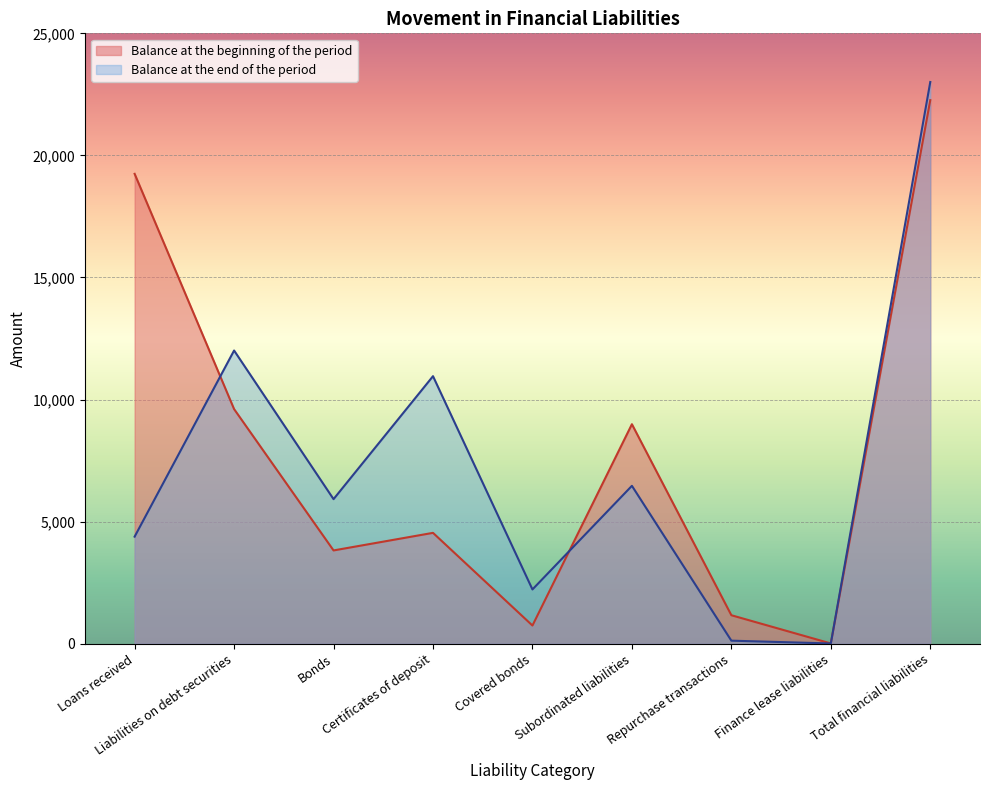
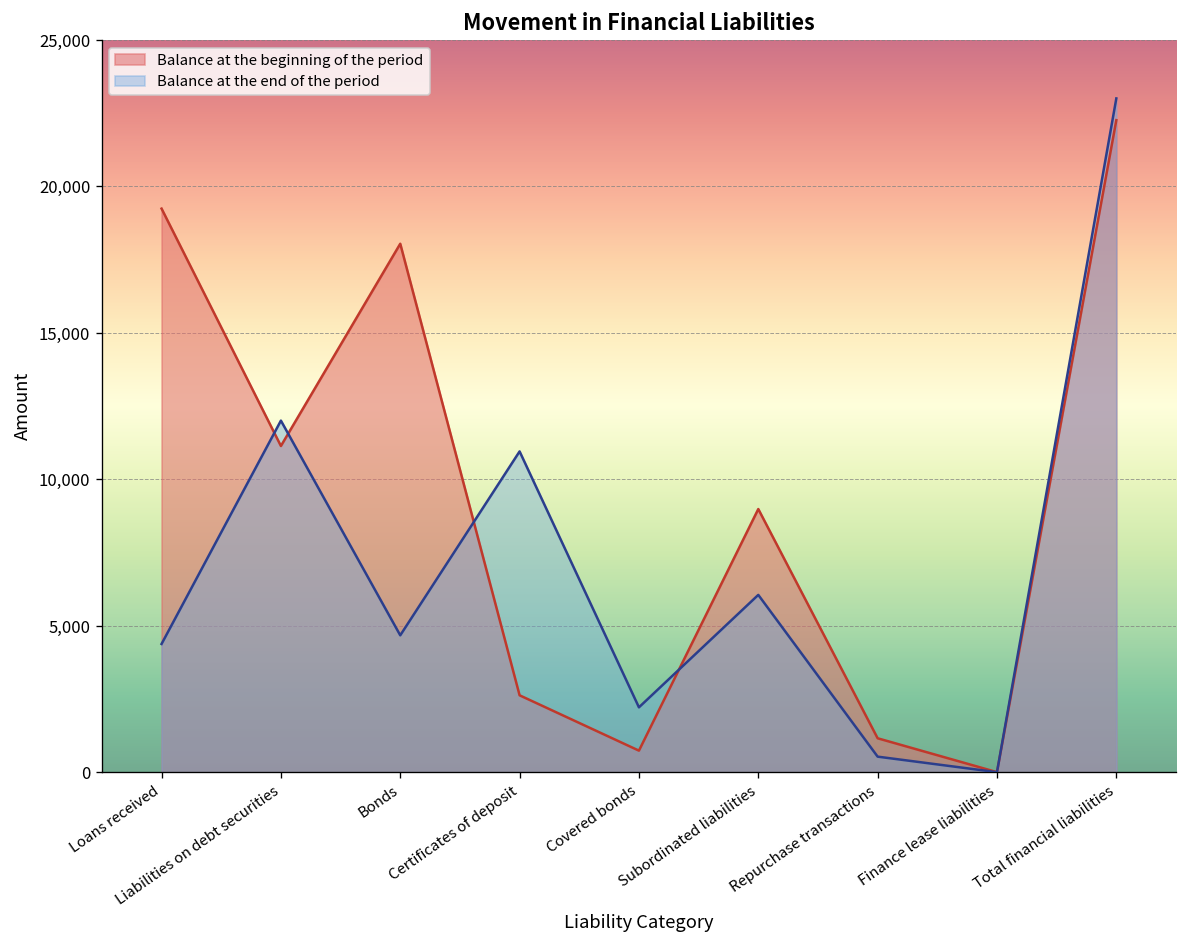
Balance at the beginning of the period, Liabilities on debt securities: 9,600 -> 11,100
Balance at the beginning of the period, Bonds: 3,800 -> 18,000
Balance at the end of the period, Bonds: 5,900 -> 4,700
Balance at the beginning of the period, Certificates of deposit: 4,500 -> 2,600
Balance at the end of the period, Subordinated liabilities: 6,500 -> 6,100
Balance at the end of the period, Repurchase transactions: 100 -> 500
